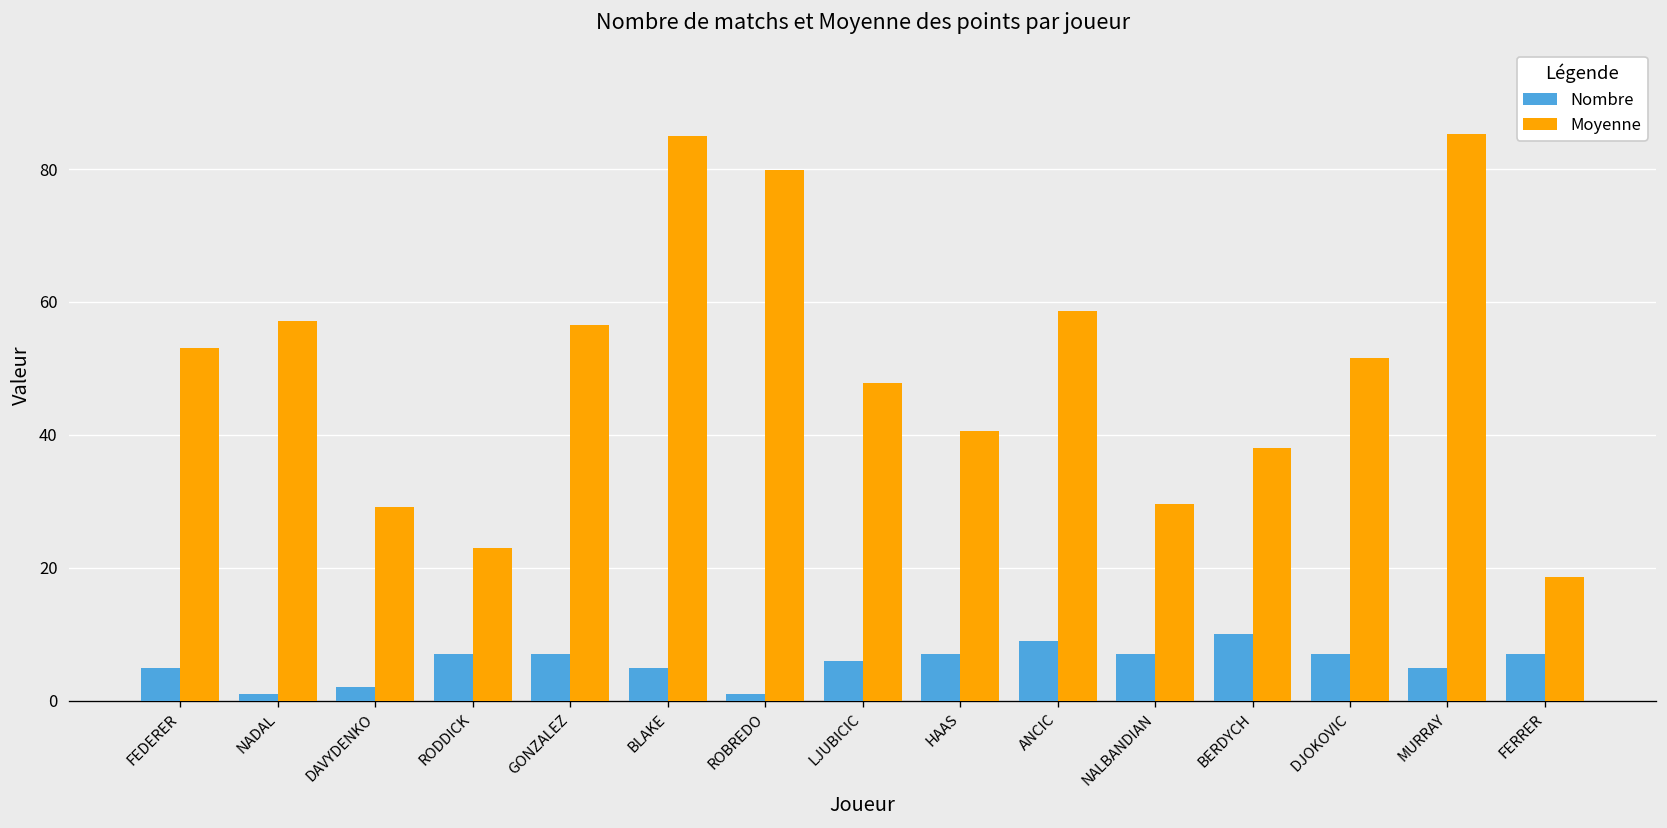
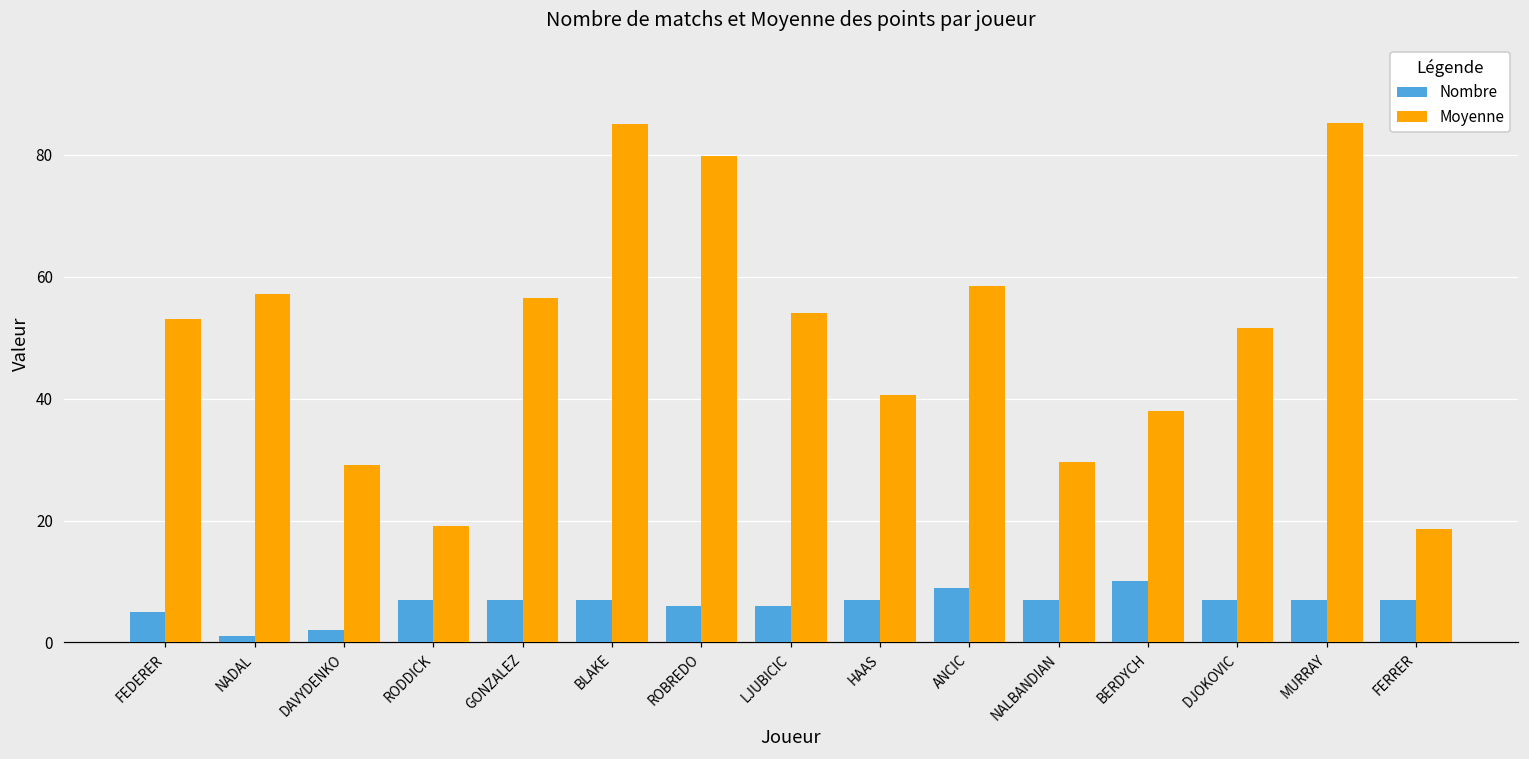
Moyenne, RODDICK: 23 -> 19
Nombre, BLAKE: 5 -> 7
Nombre, ROBREDO: 1 -> 6
Moyenne, LJUBICIC: 48 -> 54
Nombre, MURRAY: 5 -> 7
